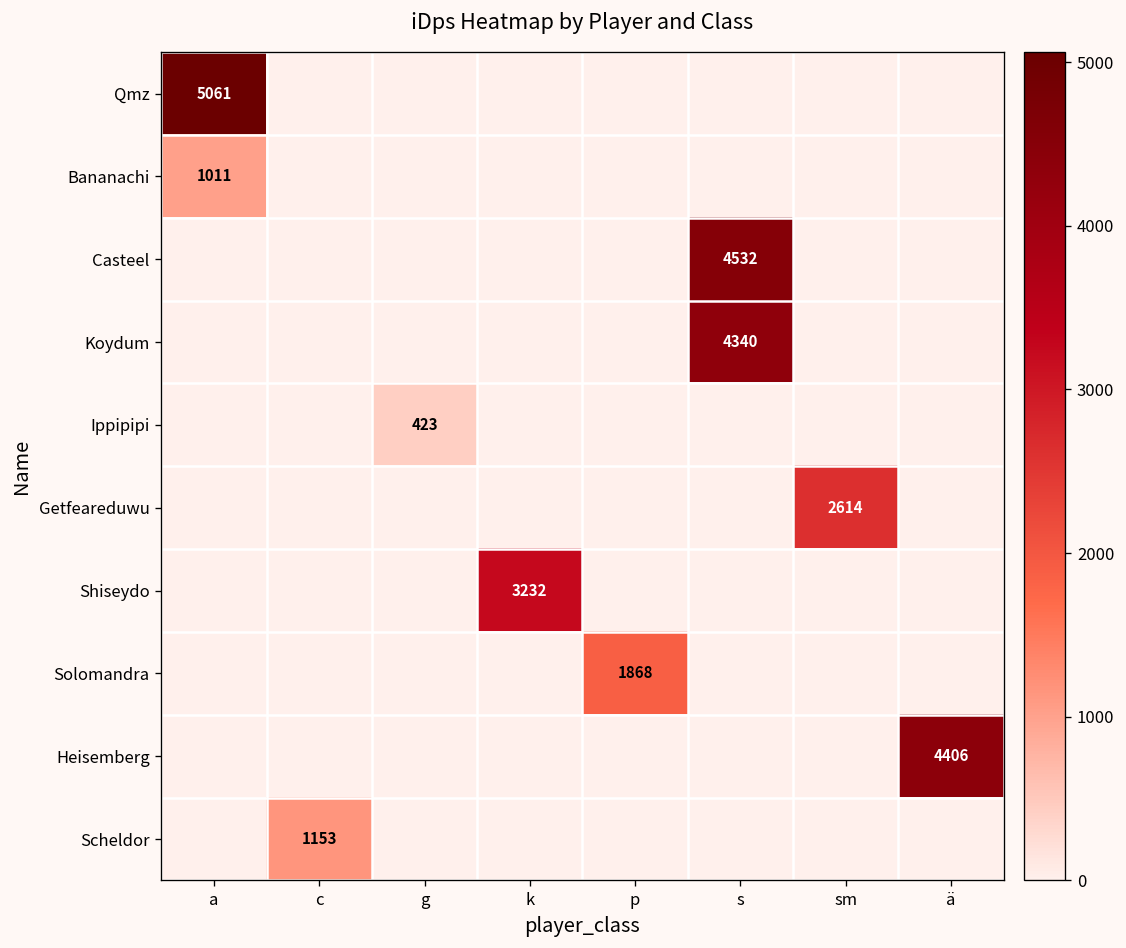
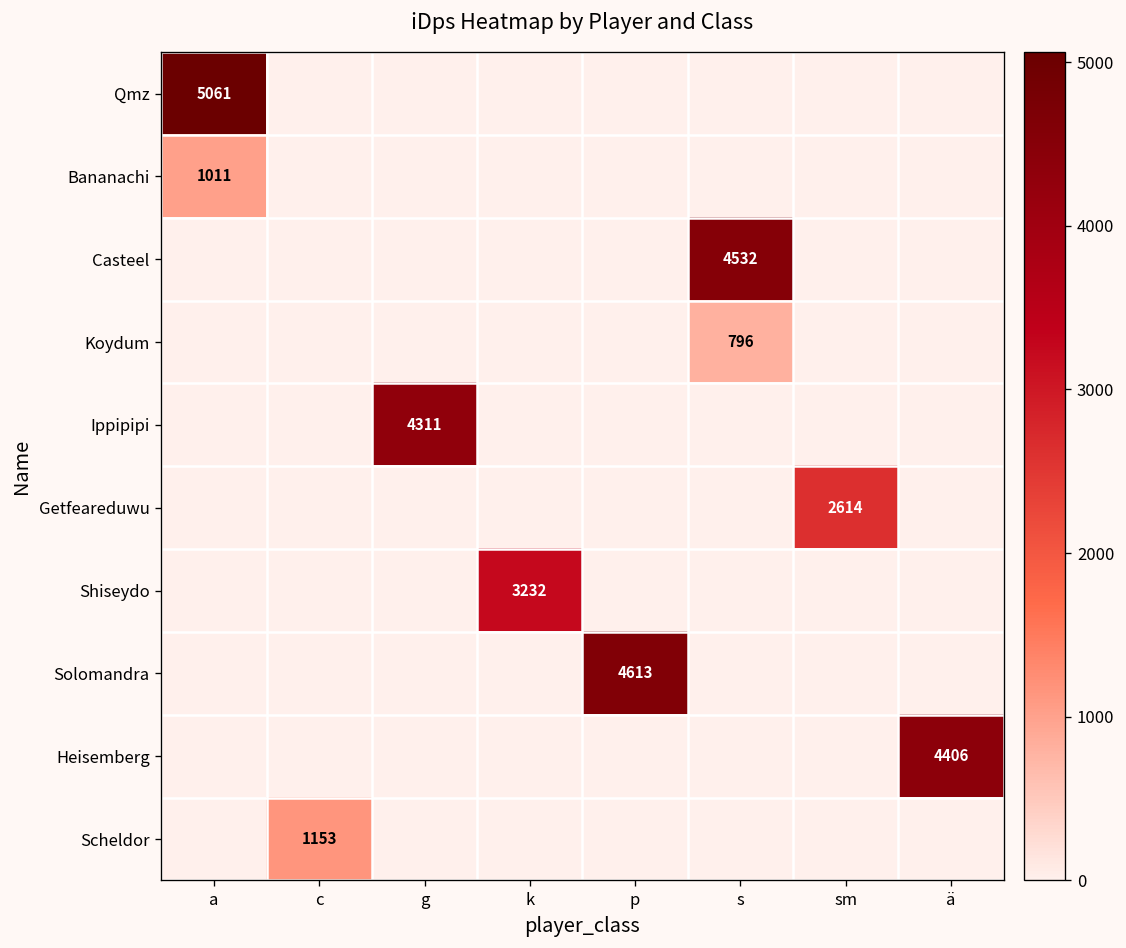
Koydum, s: 4340 -> 796
Ippipipi, g: 423 -> 4311
Solomandra, p: 1868 -> 4613
